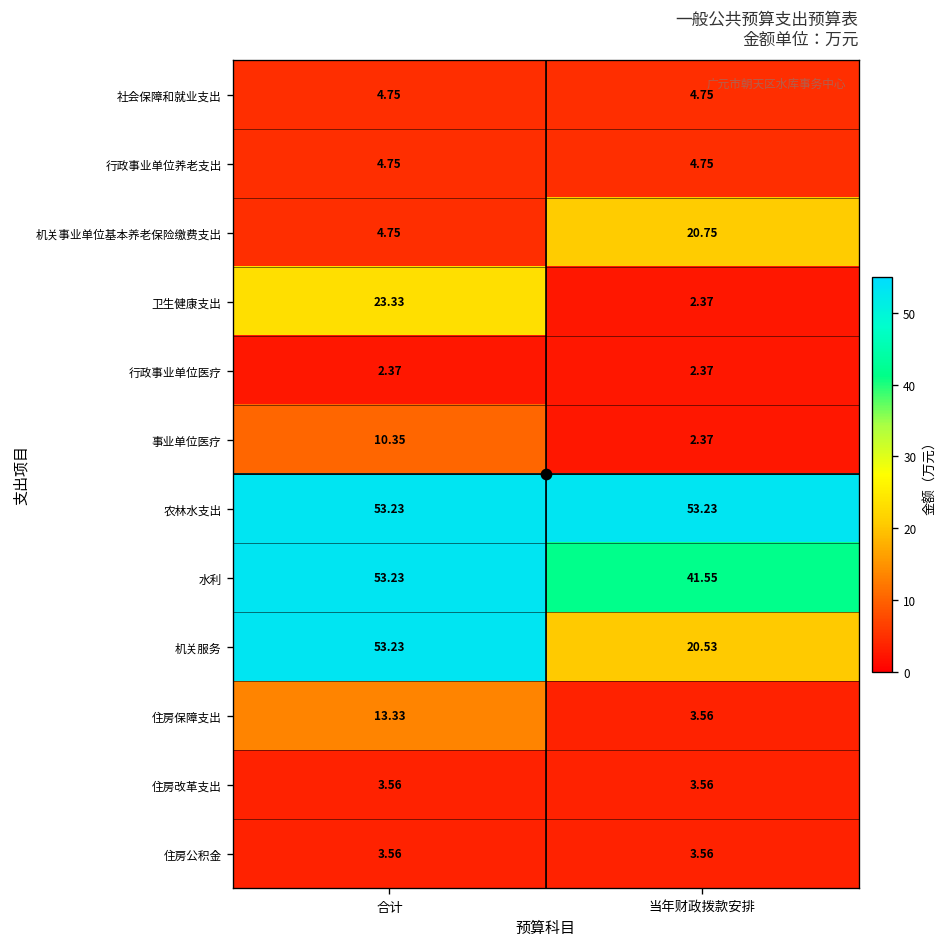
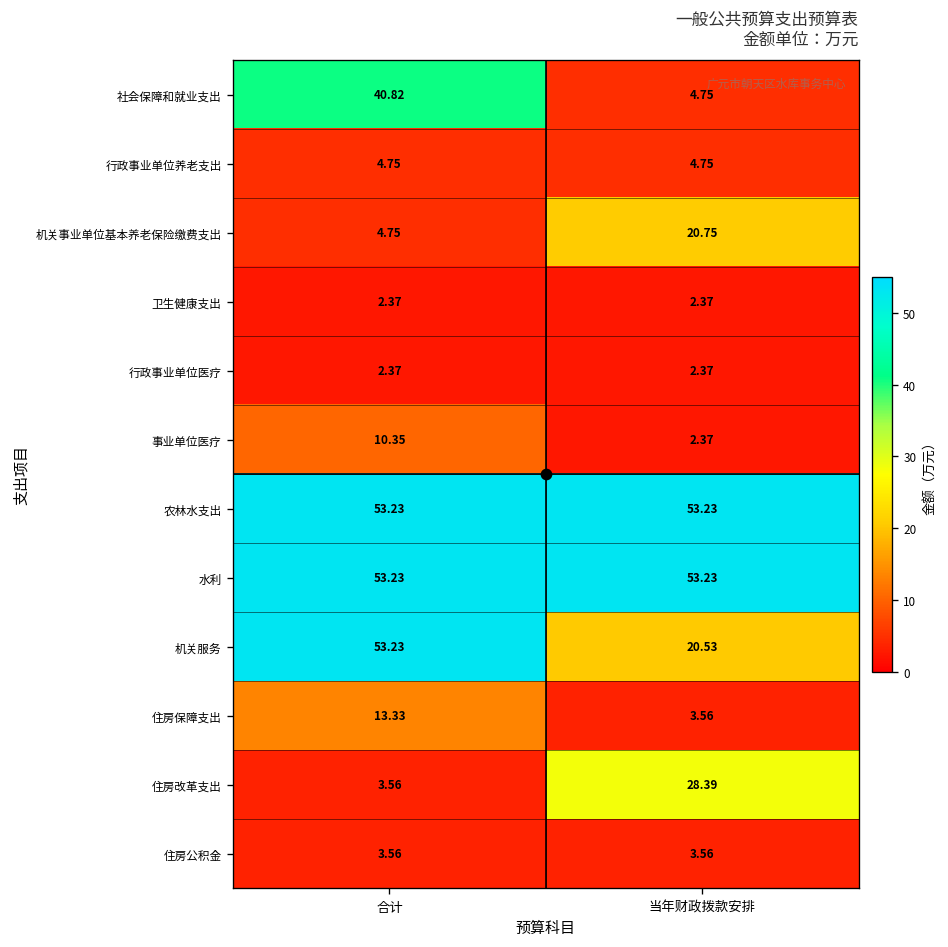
社会保障和就业支出, 合计: 4.75 -> 40.82
卫生健康支出, 合计: 23.33 -> 2.37
水利, 当年财政拨款安排: 41.55 -> 53.23
住房改革支出, 当年财政拨款安排: 3.56 -> 28.39
